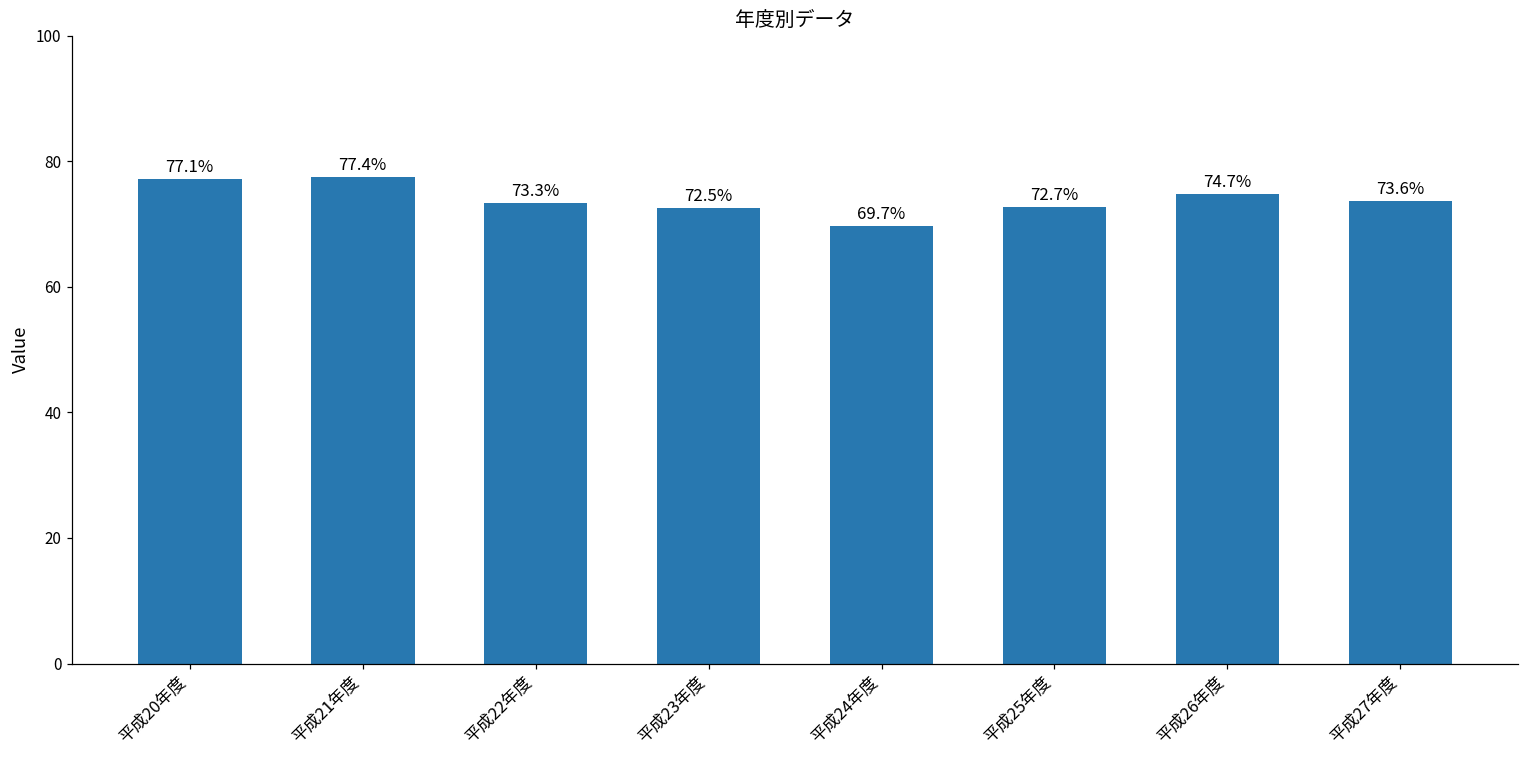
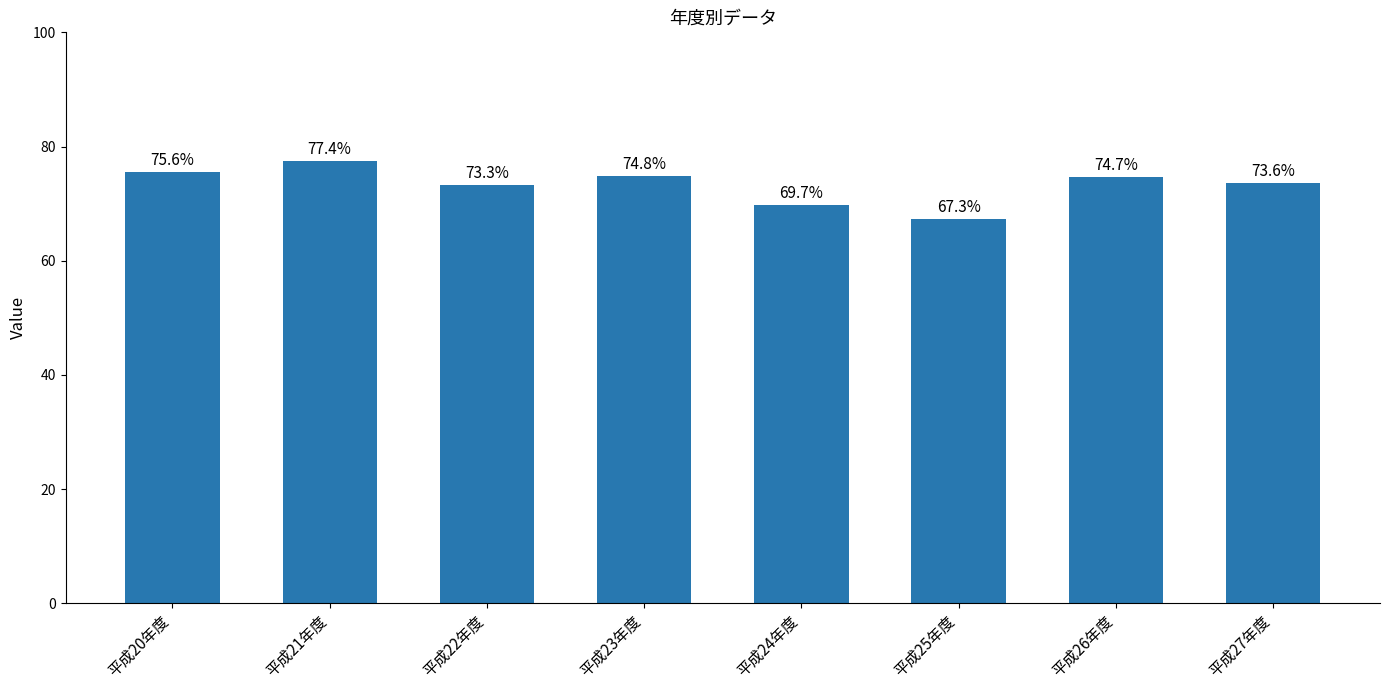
平成20年度: 77.1% -> 75.6%
平成23年度: 72.5% -> 74.8%
平成25年度: 72.7% -> 67.3%
